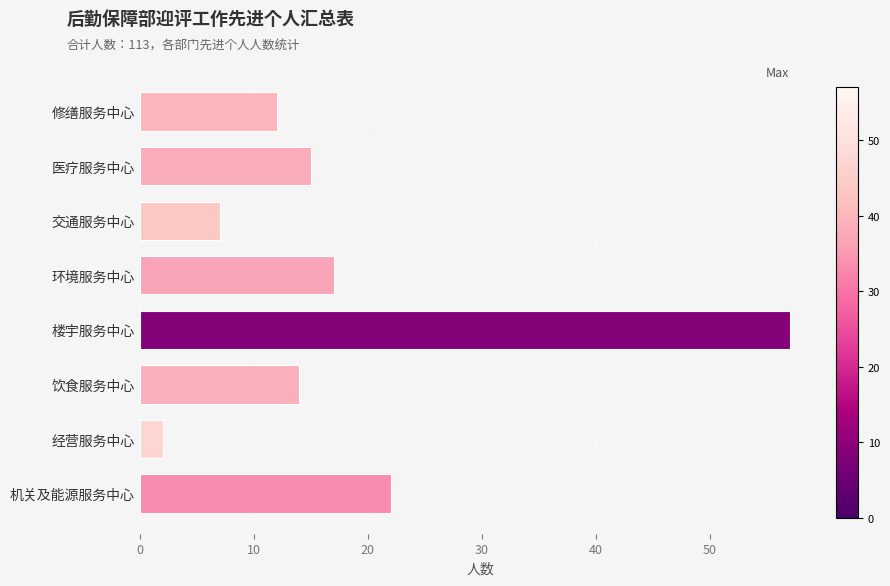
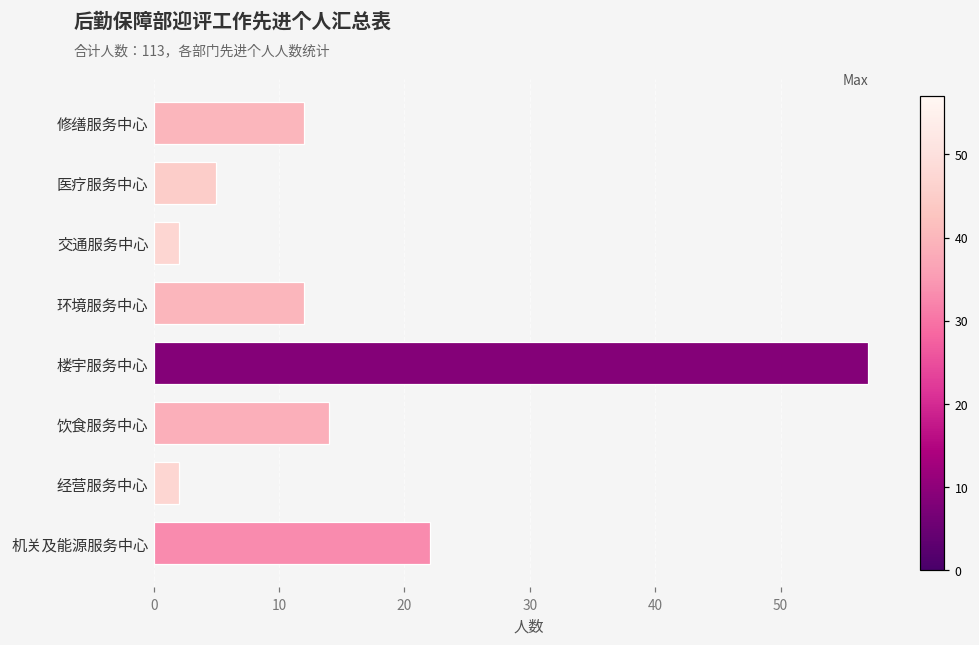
医疗服务中心: 15 -> 5
交通服务中心: 7 -> 2
环境服务中心: 17 -> 12
